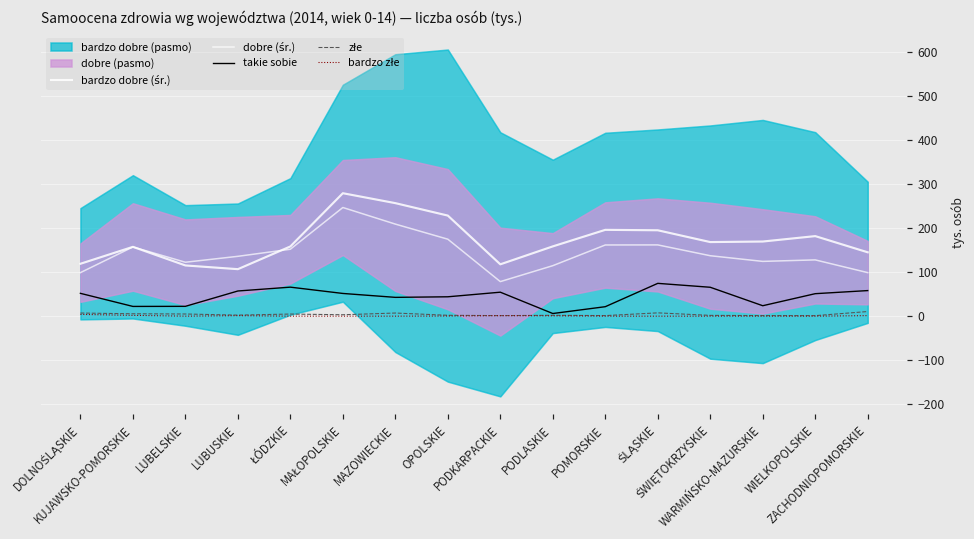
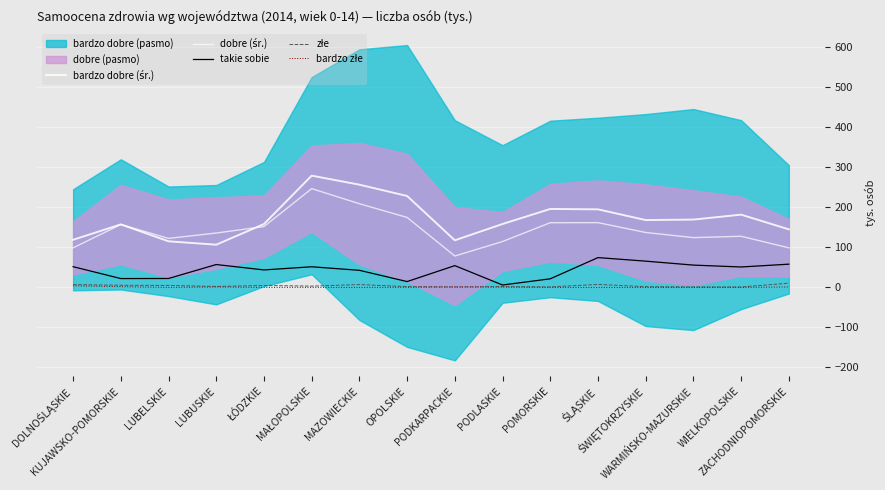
takie sobie, ŁÓDZKIE: 70 -> 40
takie sobie, OPOLSKIE: 40 -> 10
takie sobie, WARMIŃSKO-MAZURSKIE: 20 -> 60
